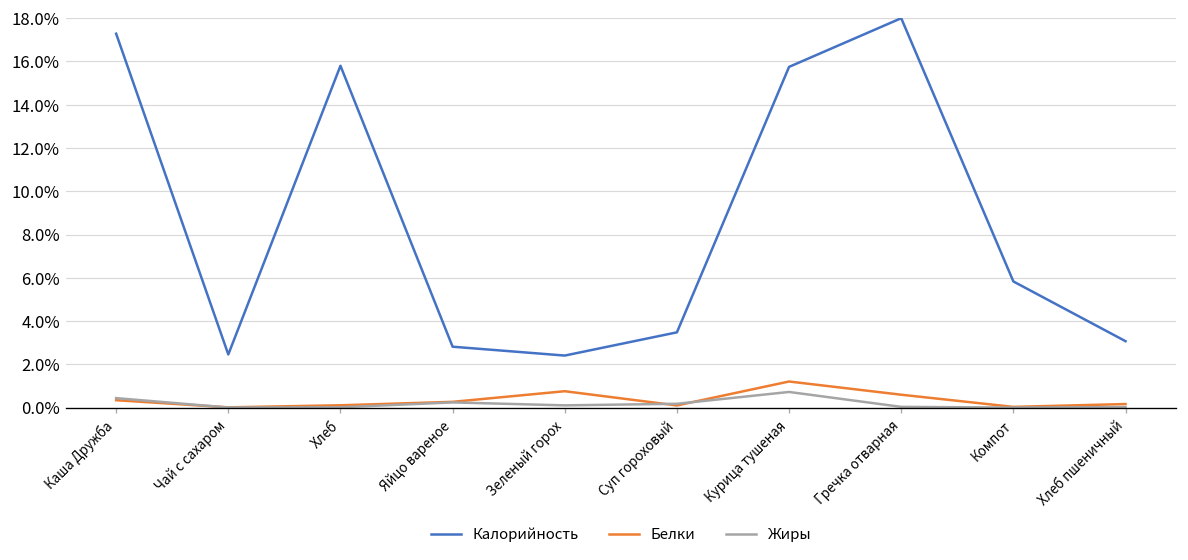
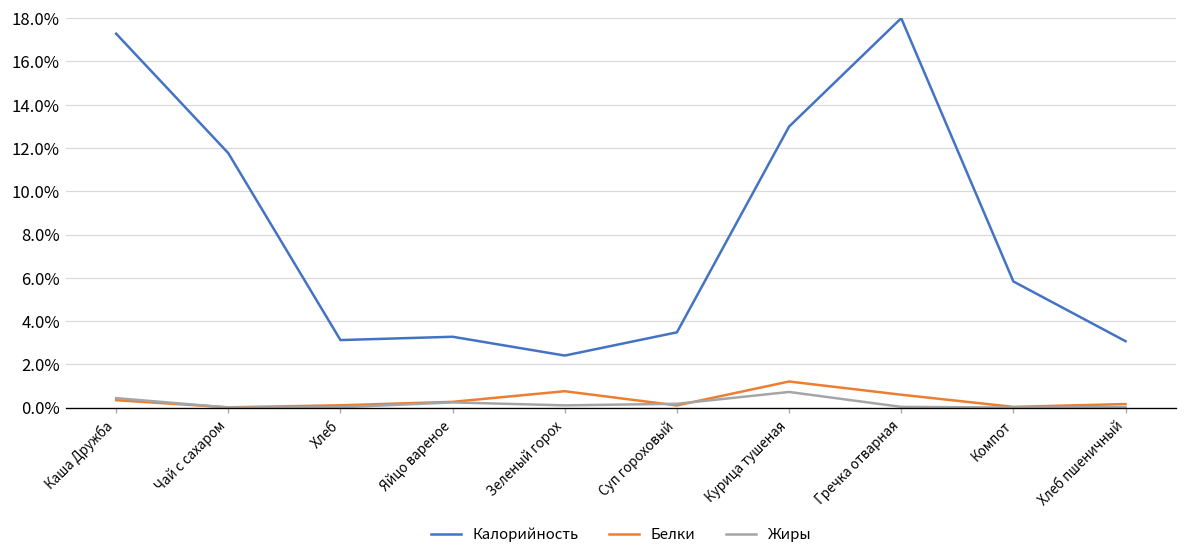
Калорийность, Чай с сахаром: 2.5% -> 11.8%
Калорийность, Хлеб: 15.8% -> 3.1%
Калорийность, Яйцо вареное: 2.8% -> 3.3%
Калорийность, Курица тушеная: 15.8% -> 13.0%
